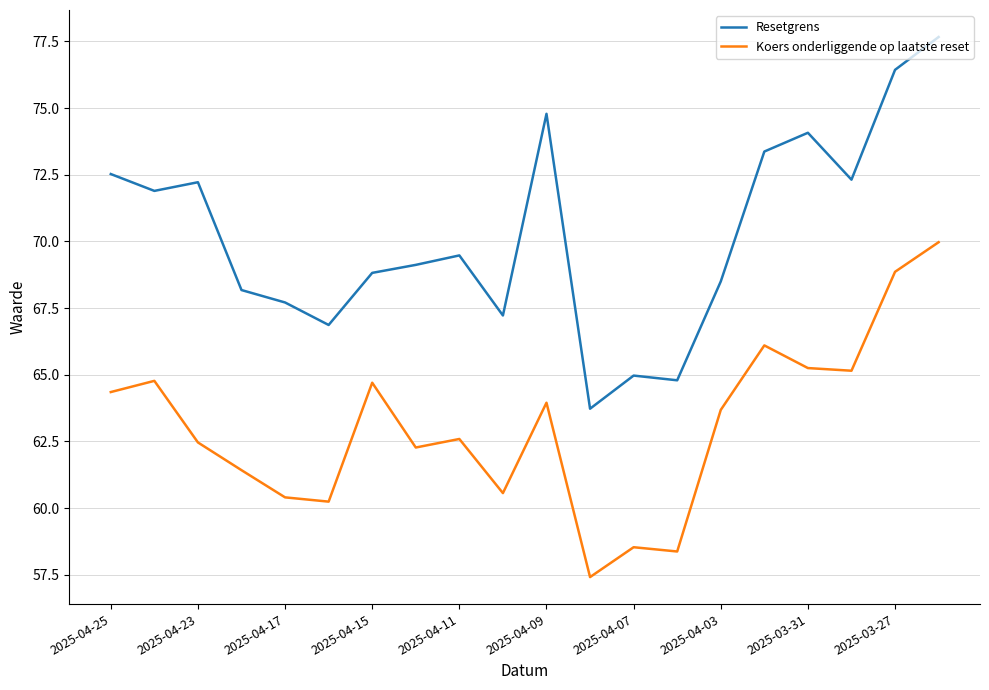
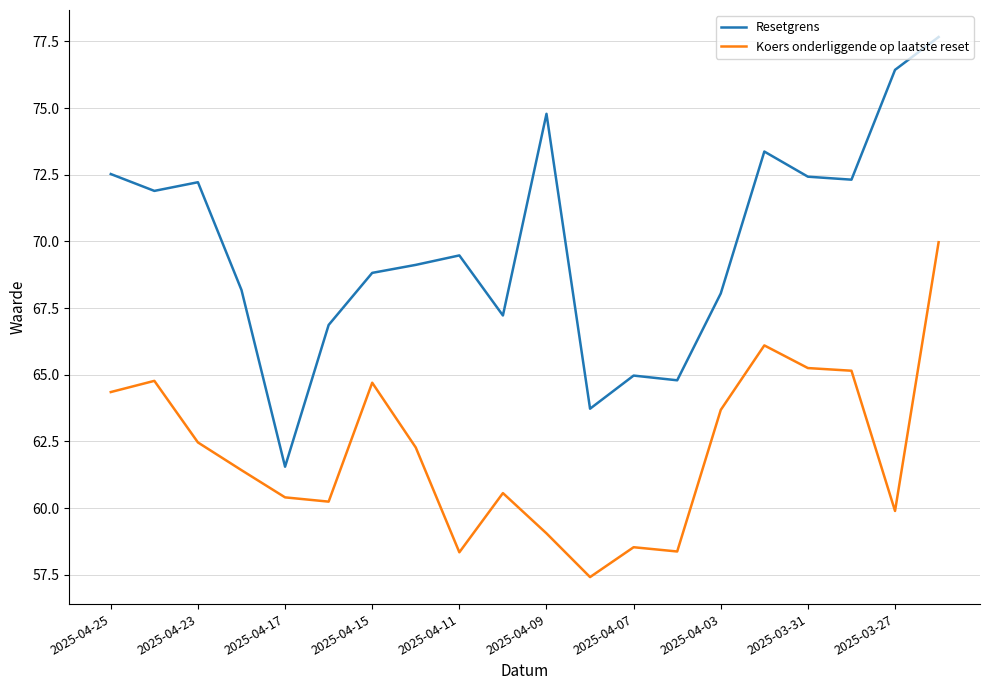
Resetgrens, 2025-04-17: 67.7 -> 61.6
Koers onderliggende op laatste reset, 2025-04-11: 62.6 -> 58.3
Koers onderliggende op laatste reset, 2025-04-09: 64.0 -> 59.1
Resetgrens, 2025-04-03: 68.5 -> 68.0
Resetgrens, 2025-03-31: 74.1 -> 72.4
Koers onderliggende op laatste reset, 2025-03-27: 68.9 -> 59.9
